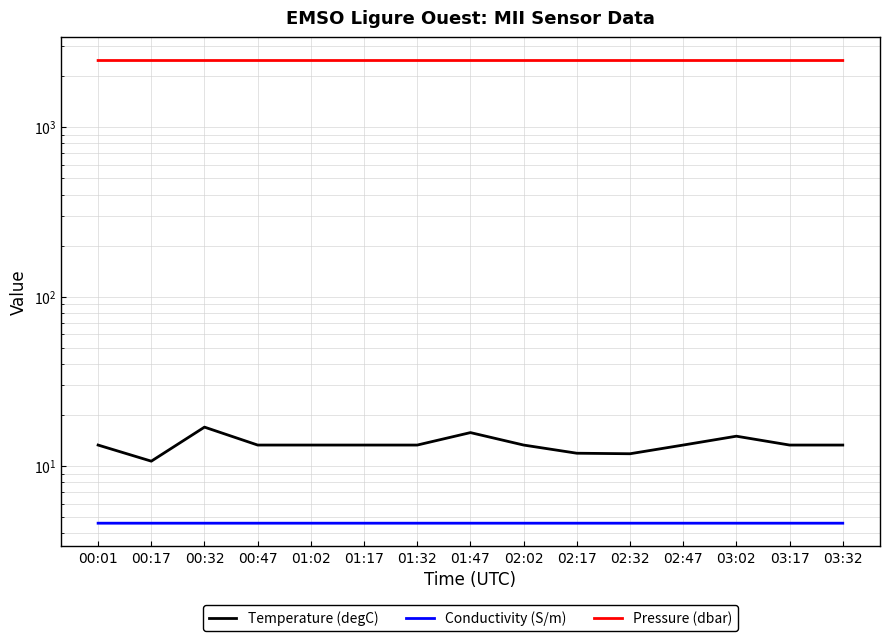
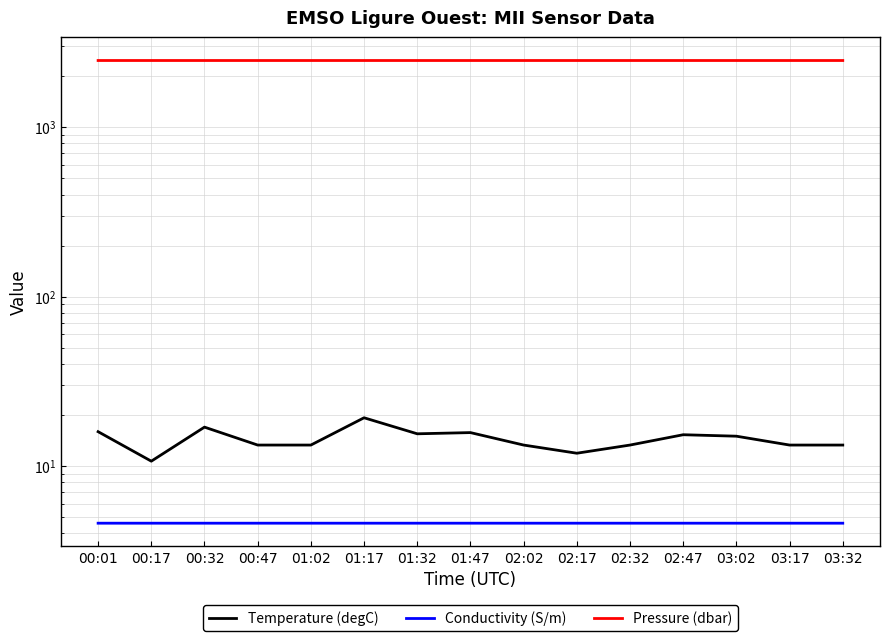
Temperature (degC), 00:01: 13 -> 16
Temperature (degC), 01:17: 13 -> 19
Temperature (degC), 01:32: 13 -> 15
Temperature (degC), 02:32: 12 -> 13
Temperature (degC), 02:47: 13 -> 15
